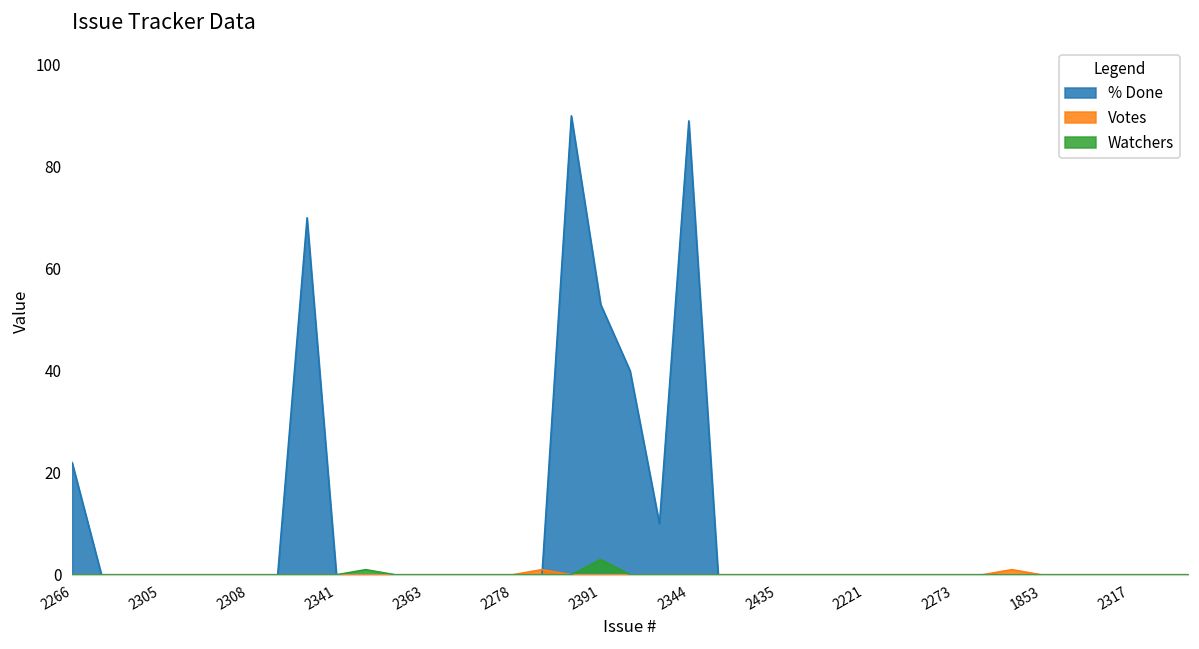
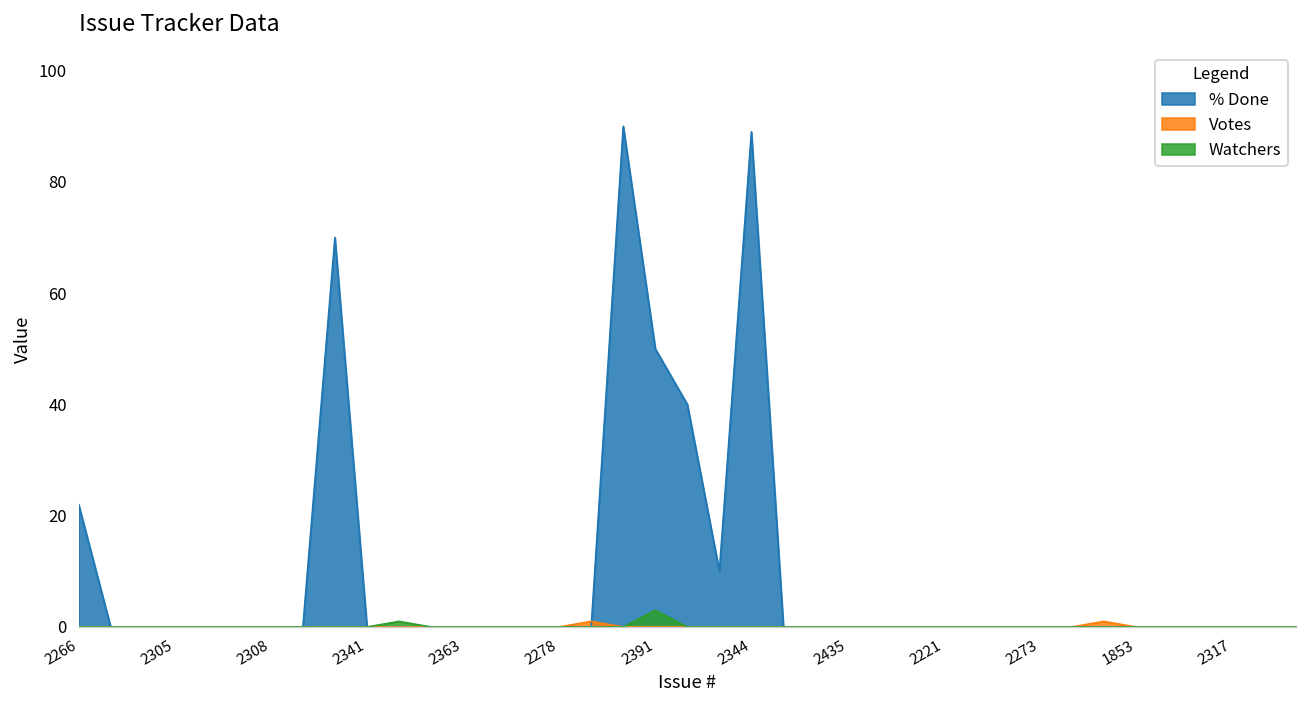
% Done, 2391: 53 -> 50
